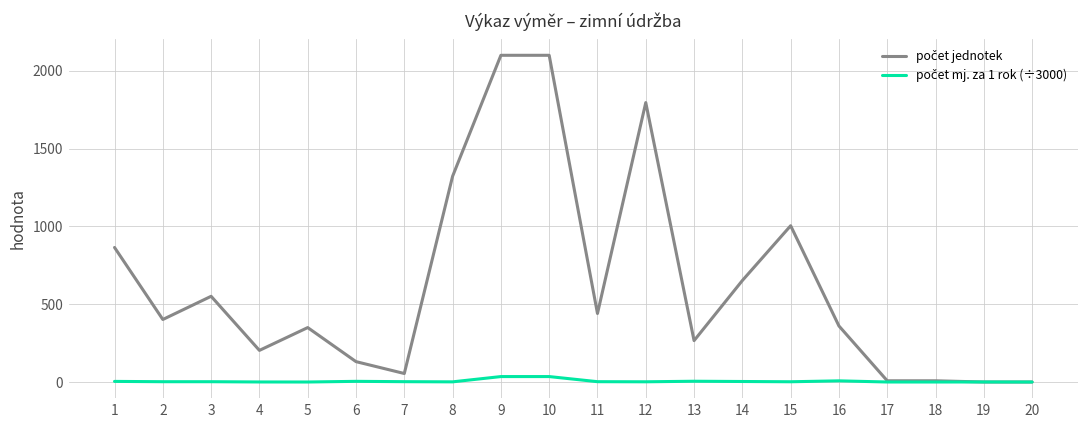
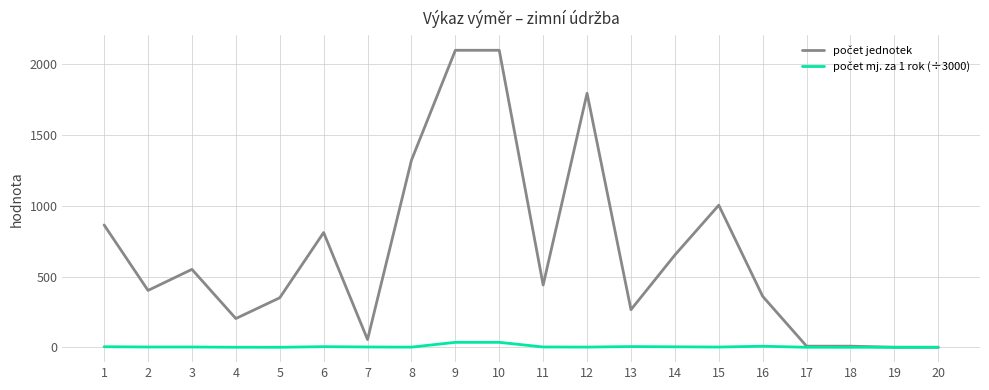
počet jednotek, 6: 130 -> 810
